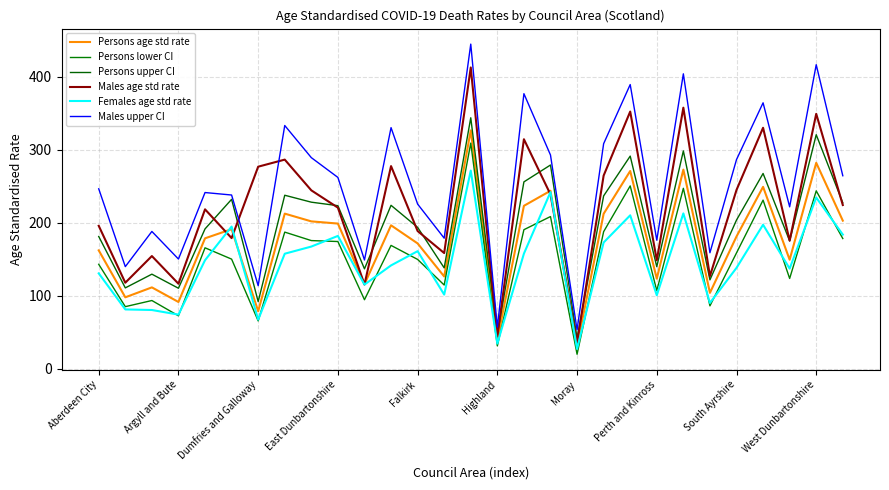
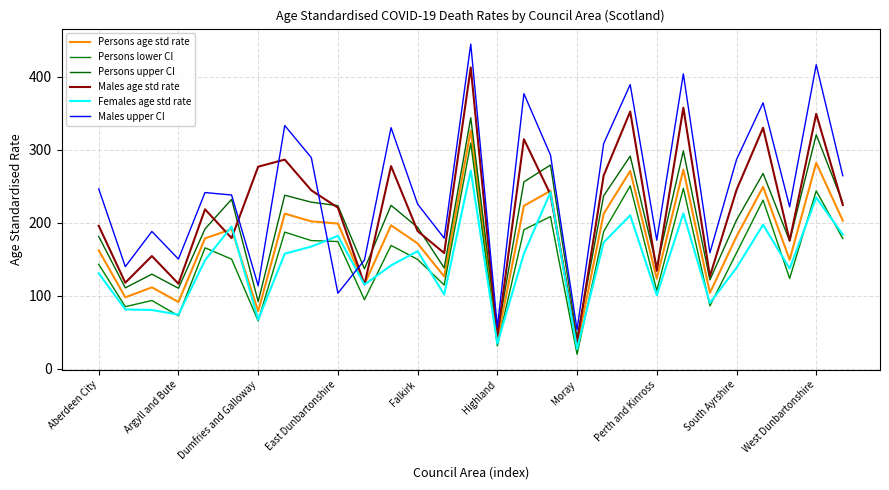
Males upper CI, East Dunbartonshire: 260 -> 100
Males age std rate, Perth and Kinross: 150 -> 130
